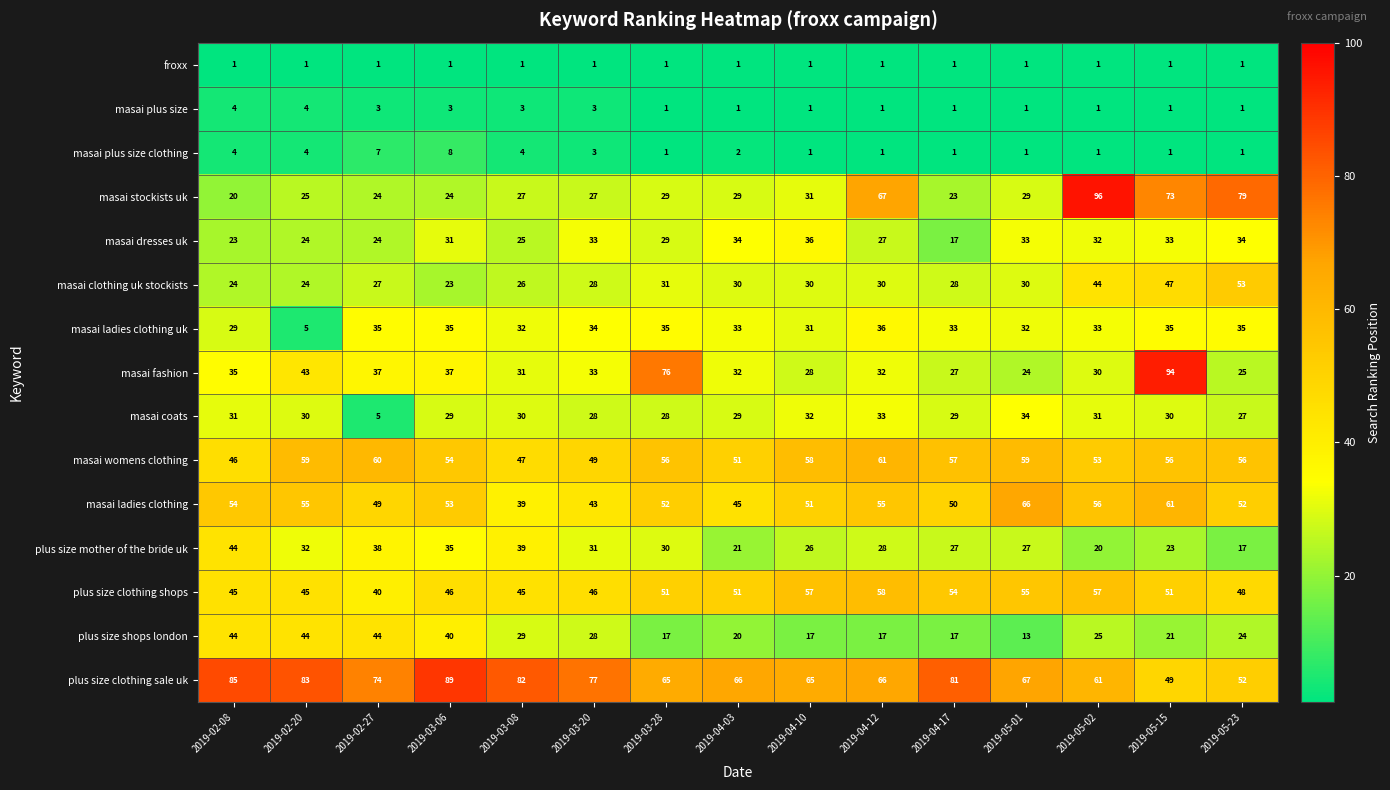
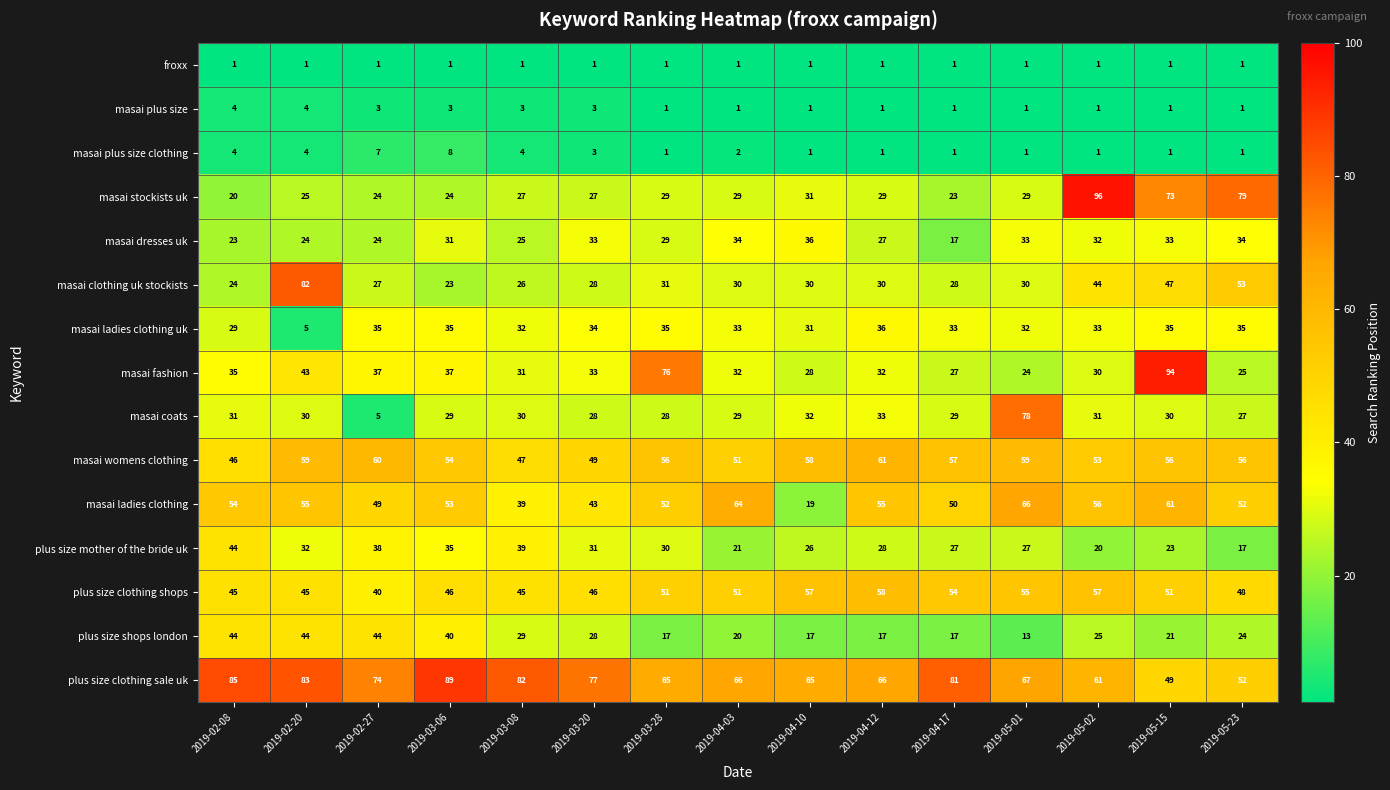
masai stockists uk, 2019-04-12: 67 -> 29
masai clothing uk stockists, 2019-02-20: 24 -> 82
masai coats, 2019-05-01: 34 -> 78
masai ladies clothing, 2019-04-03: 45 -> 64
masai ladies clothing, 2019-04-10: 51 -> 19
